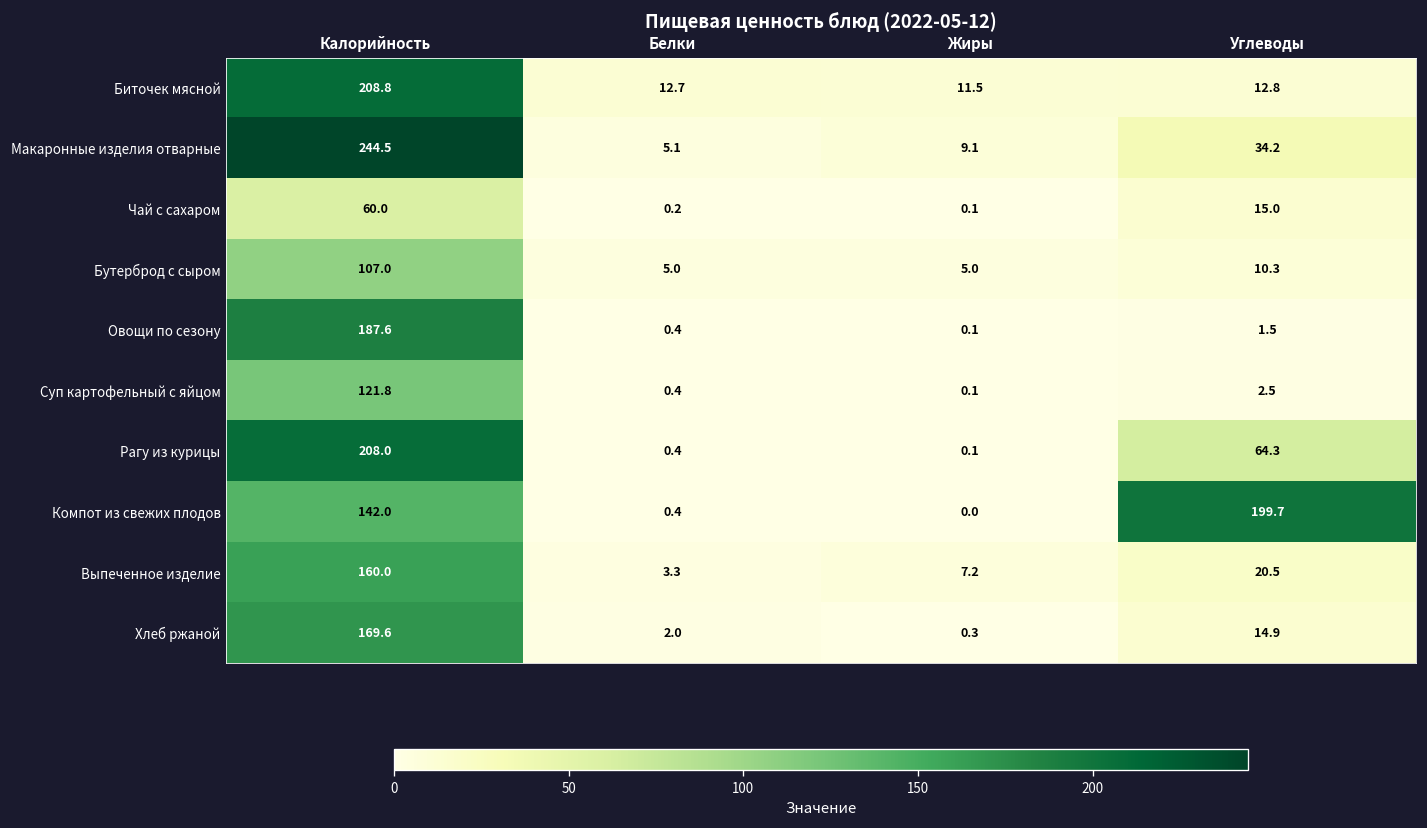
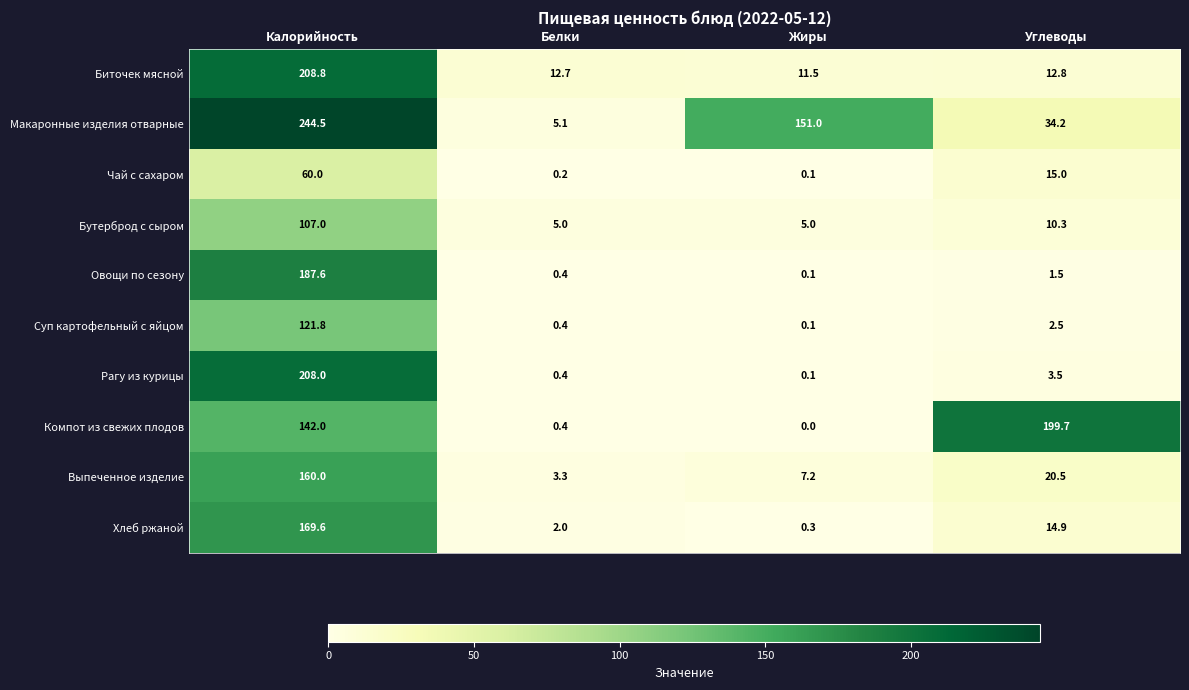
Макаронные изделия отварные, Жиры: 9.1 -> 151.0
Рагу из курицы, Углеводы: 64.3 -> 3.5
